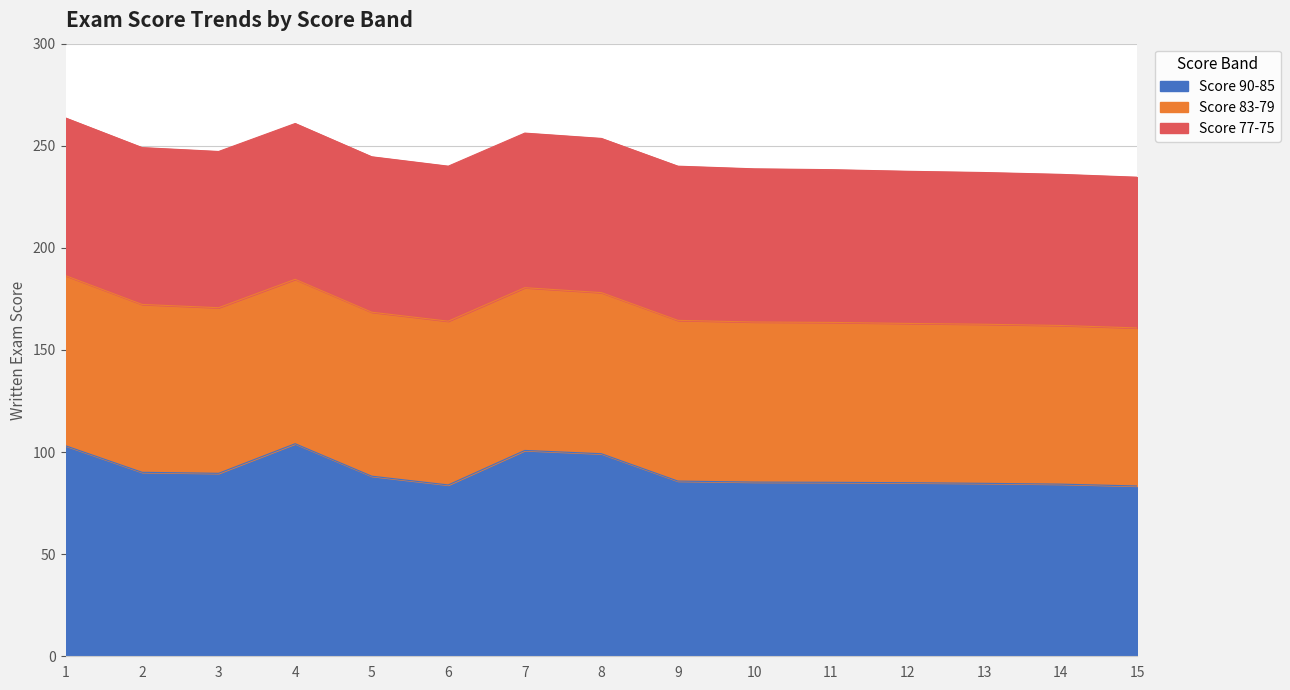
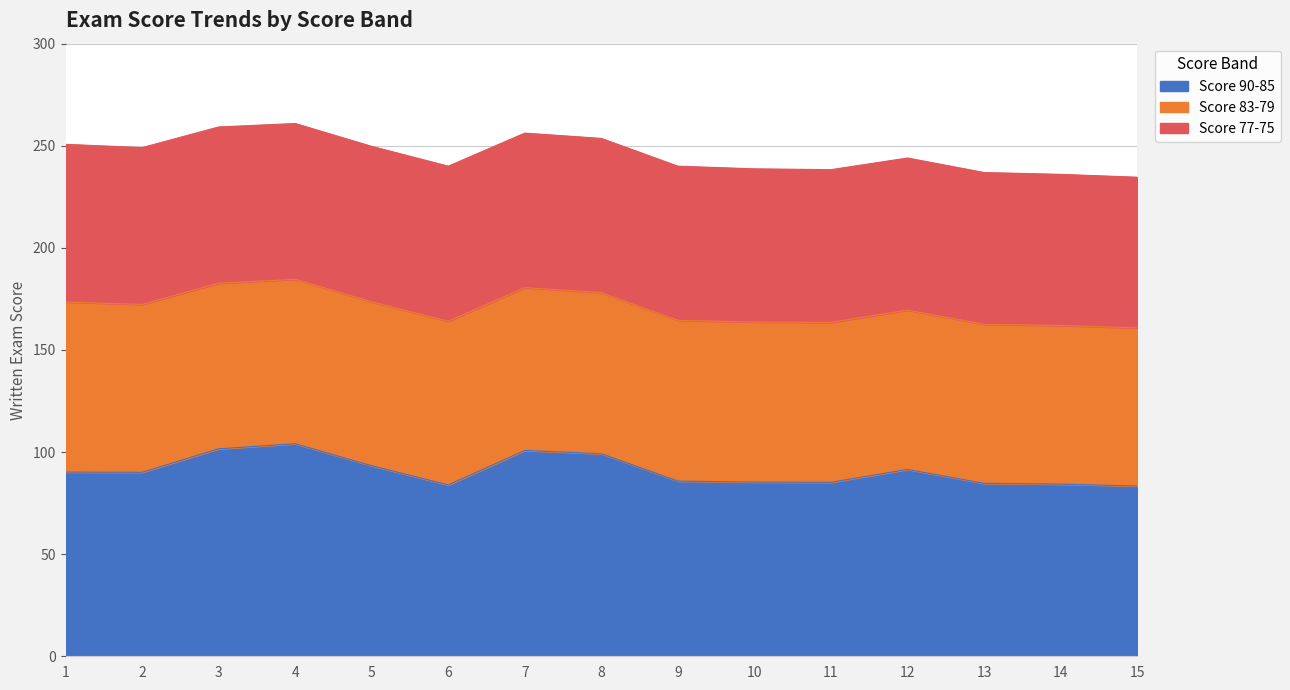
Score 90-85, 1: 103 -> 90
Score 90-85, 3: 90 -> 102
Score 90-85, 5: 88 -> 93
Score 90-85, 12: 85 -> 92
